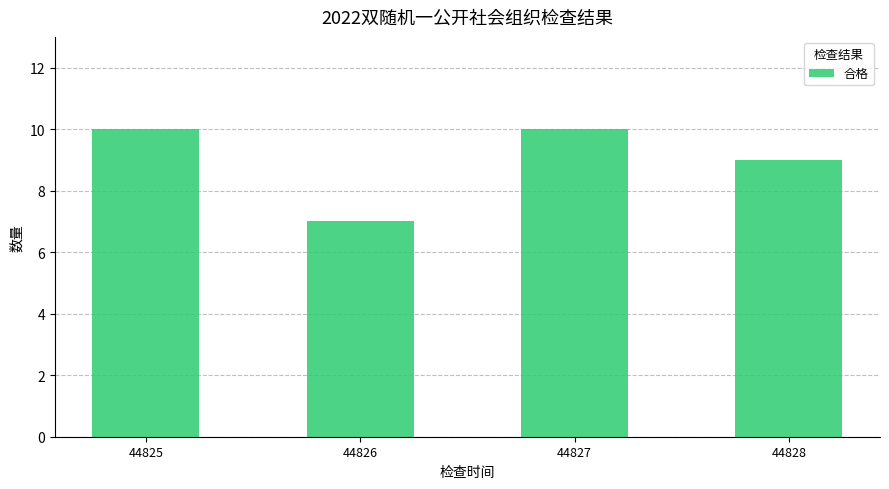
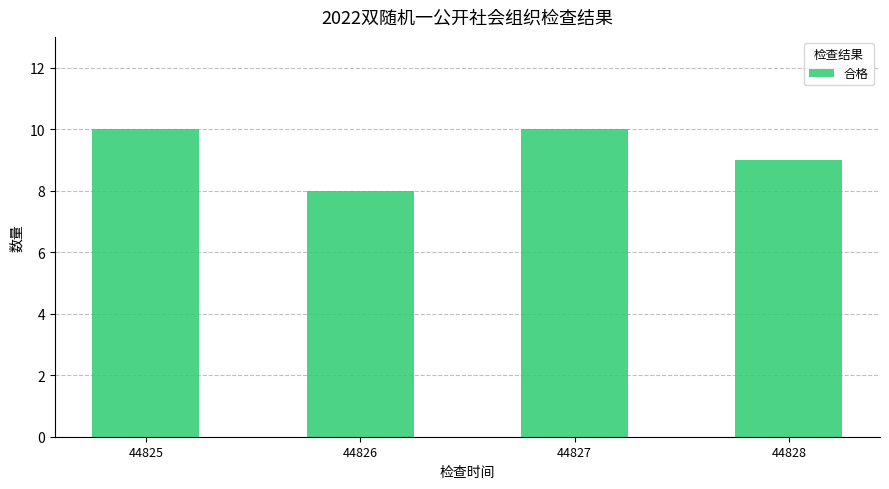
44826: 7 -> 8
